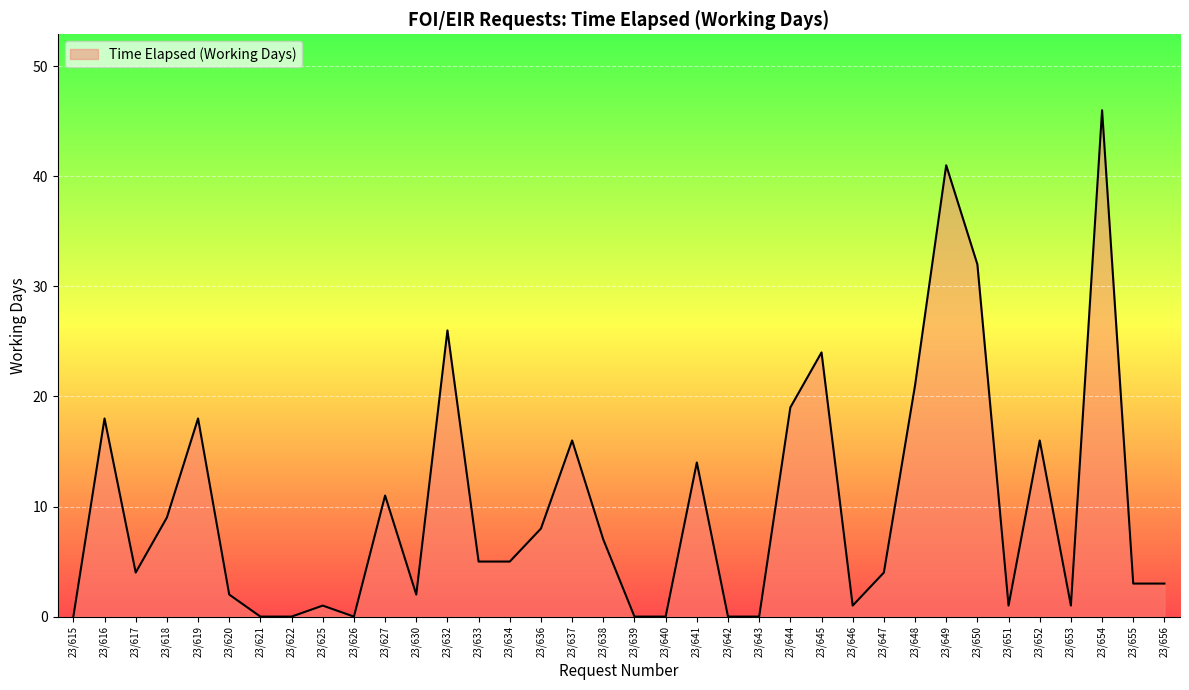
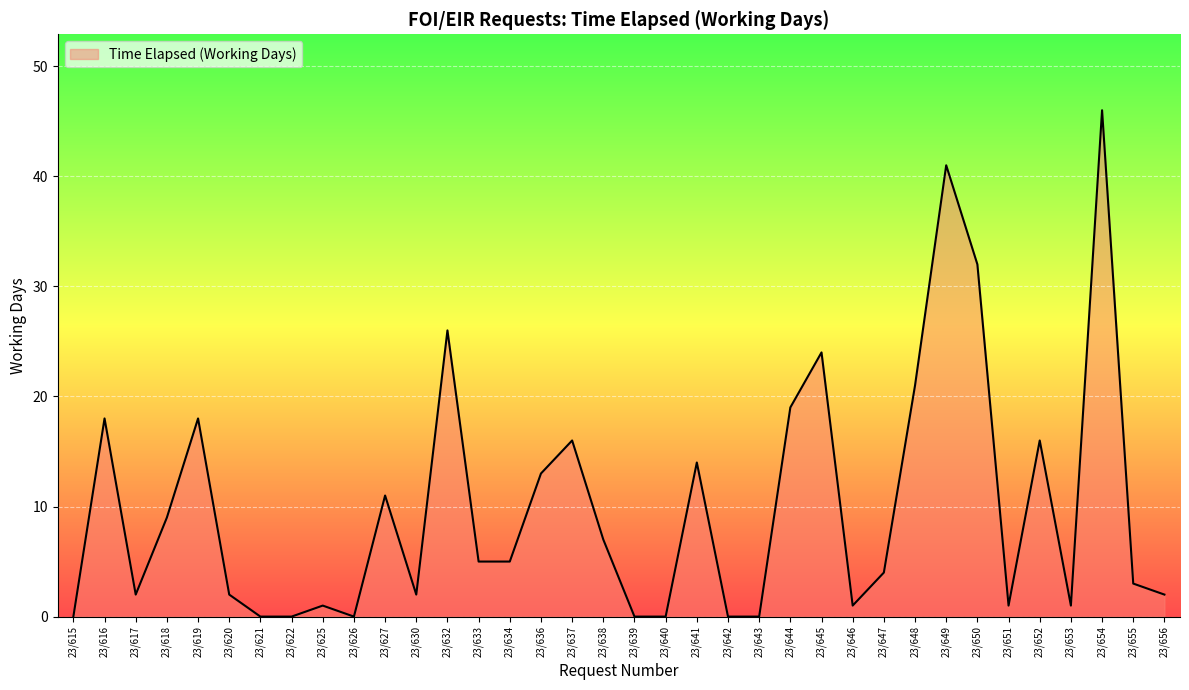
23/617: 4 -> 2
23/636: 8 -> 13
23/656: 3 -> 2
